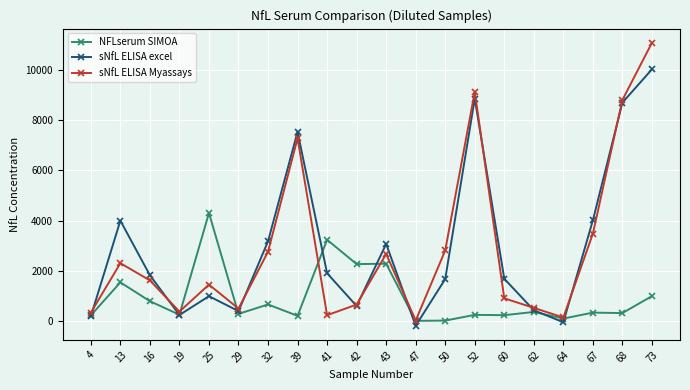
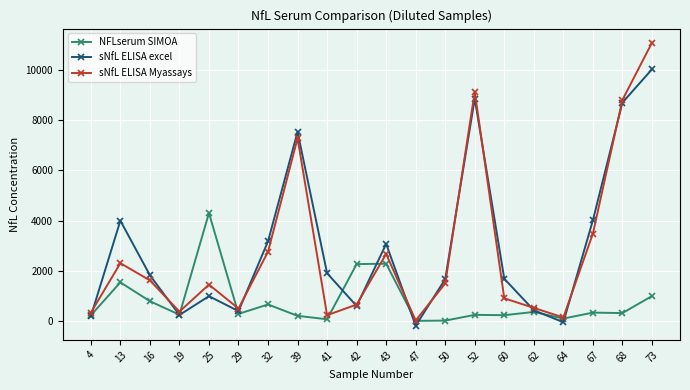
NFLserum SIMOA, 41: 3200 -> 100
sNfL ELISA Myassays, 50: 2800 -> 1500
